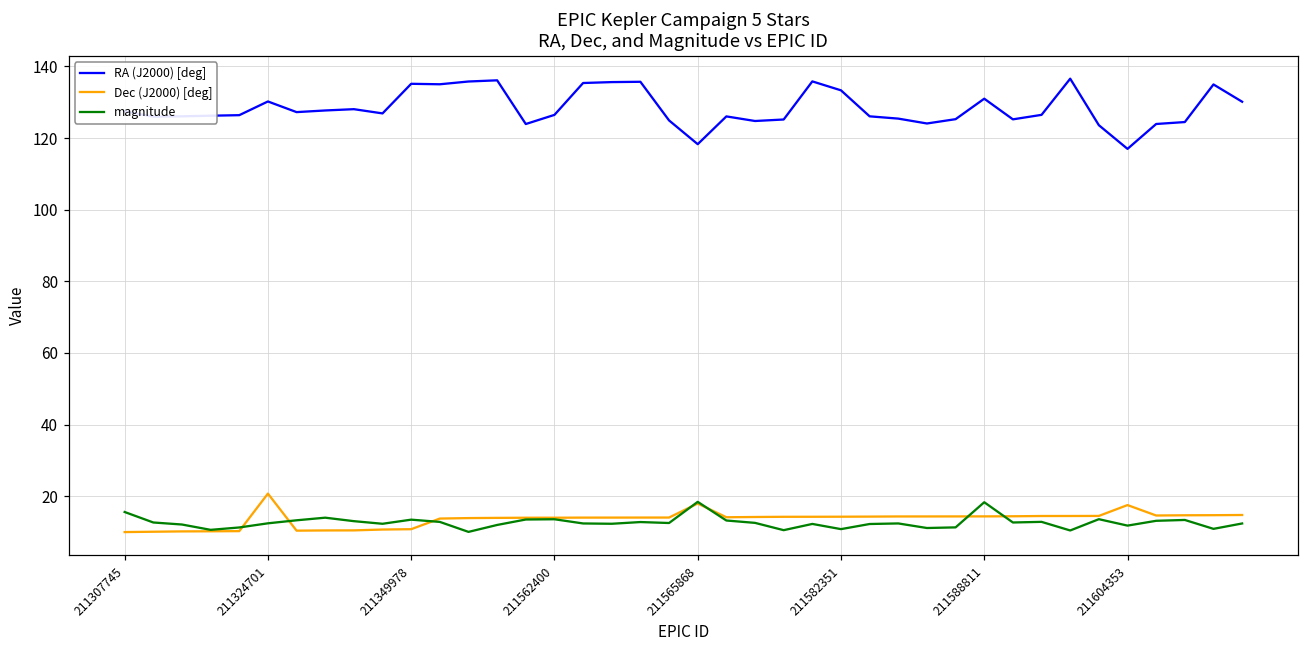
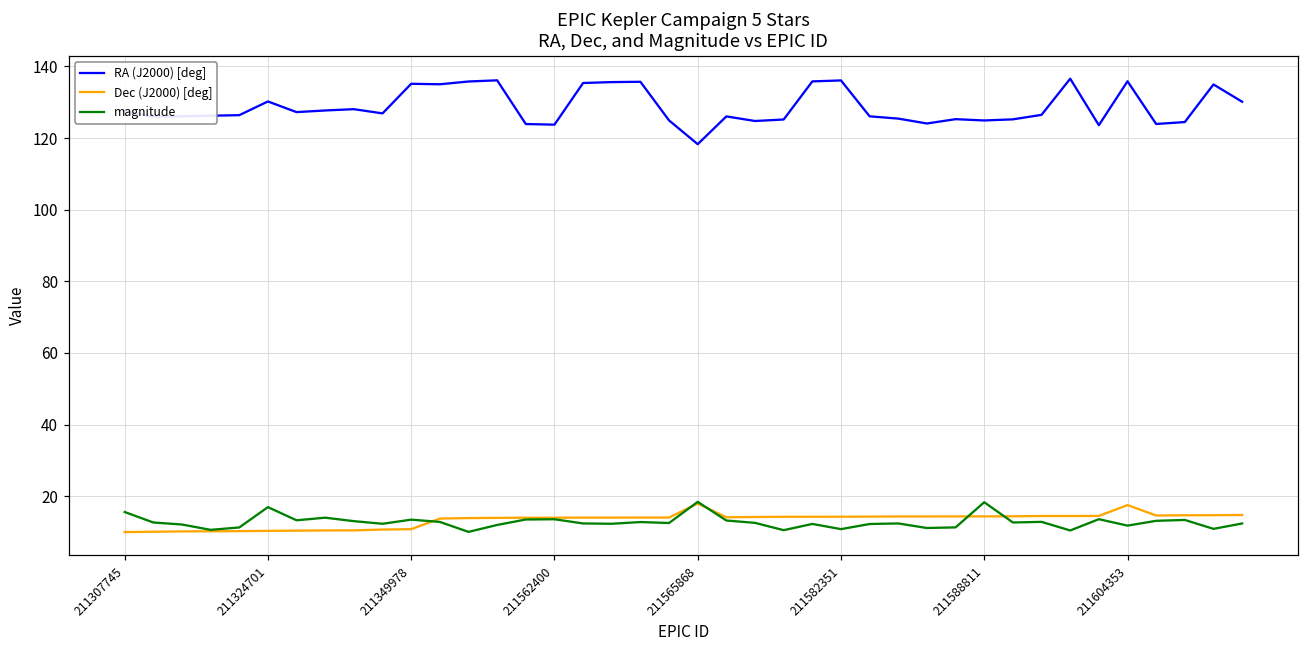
Dec (J2000) [deg], 211324701: 21 -> 10
magnitude, 211324701: 12 -> 17
RA (J2000) [deg], 211562400: 126 -> 124
RA (J2000) [deg], 211582351: 133 -> 136
RA (J2000) [deg], 211588811: 131 -> 125
RA (J2000) [deg], 211604353: 117 -> 136
